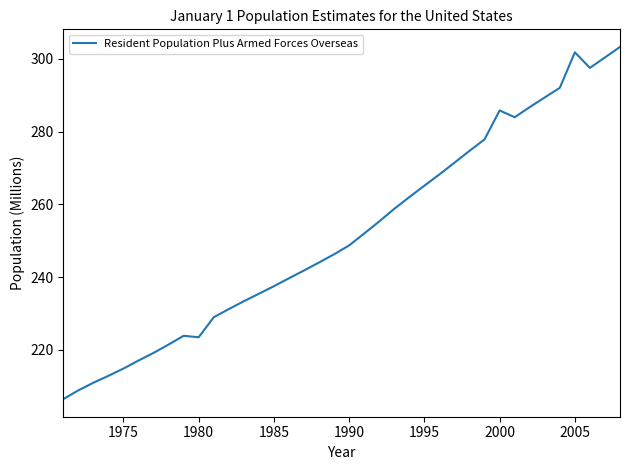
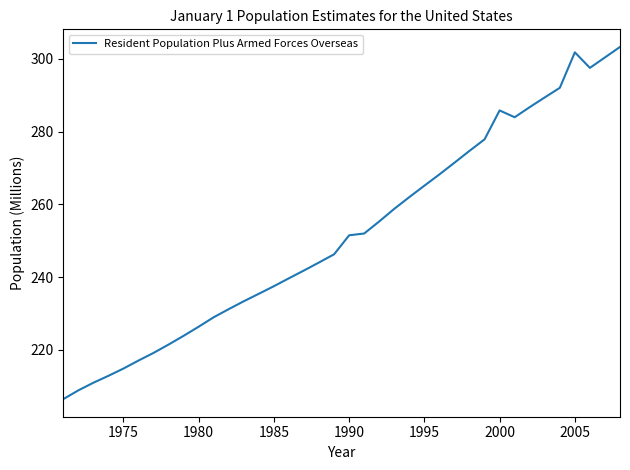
1980: 224 -> 226
1990: 249 -> 252
